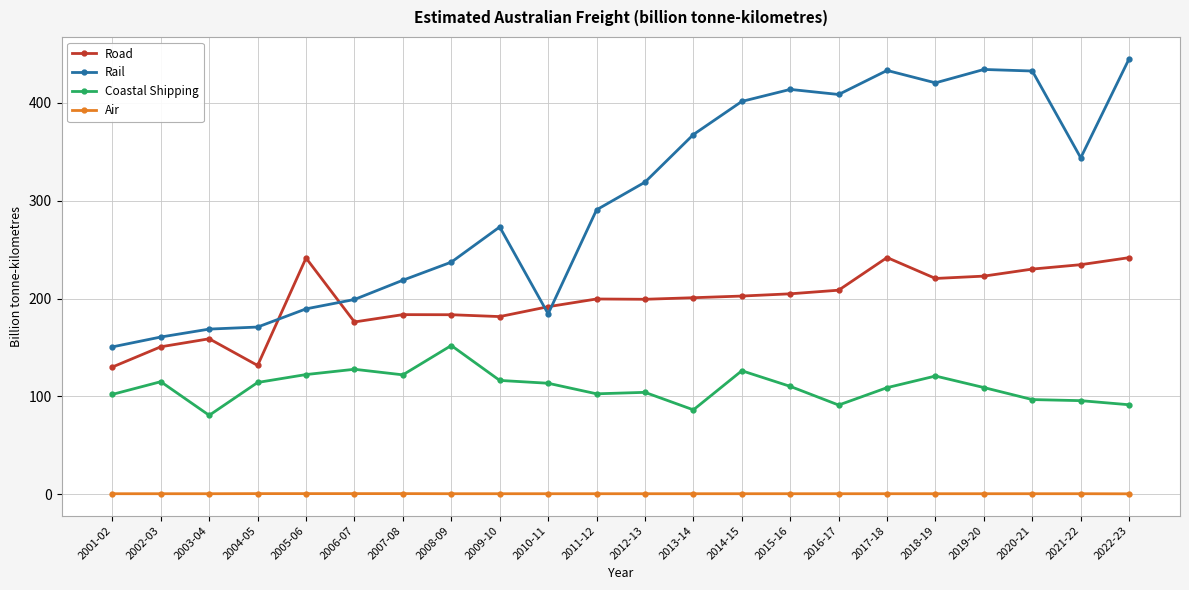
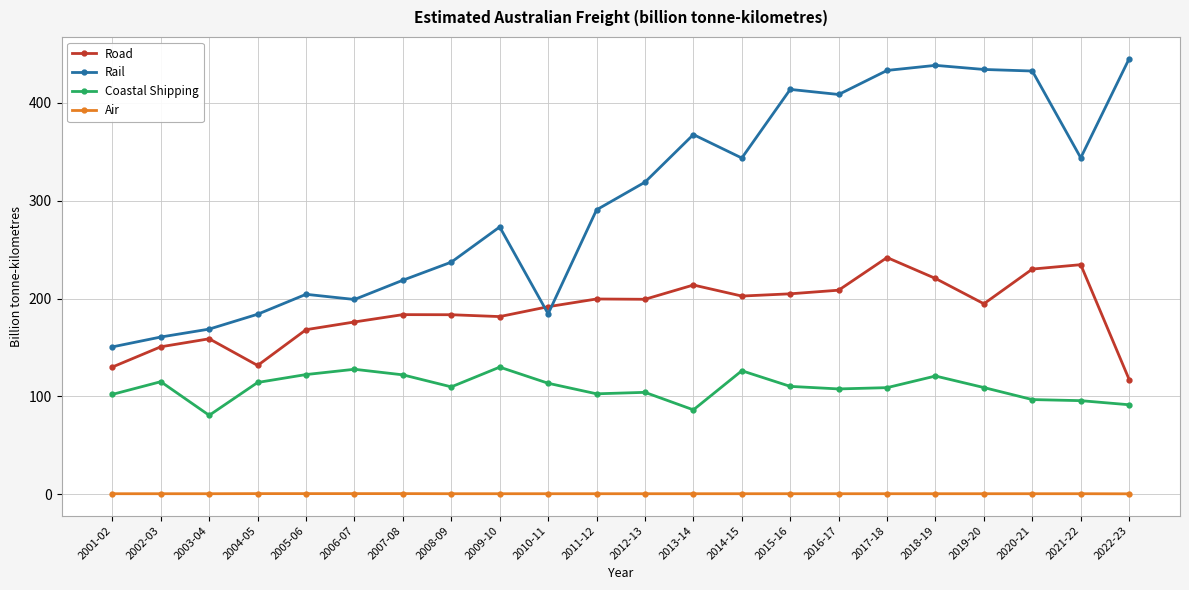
Rail, 2004-05: 170 -> 180
Road, 2005-06: 240 -> 170
Rail, 2005-06: 190 -> 200
Coastal Shipping, 2008-09: 150 -> 110
Coastal Shipping, 2009-10: 120 -> 130
Road, 2013-14: 200 -> 210
Rail, 2014-15: 400 -> 340
Coastal Shipping, 2016-17: 90 -> 110
Rail, 2018-19: 420 -> 440
Road, 2019-20: 220 -> 190
Road, 2022-23: 240 -> 120
